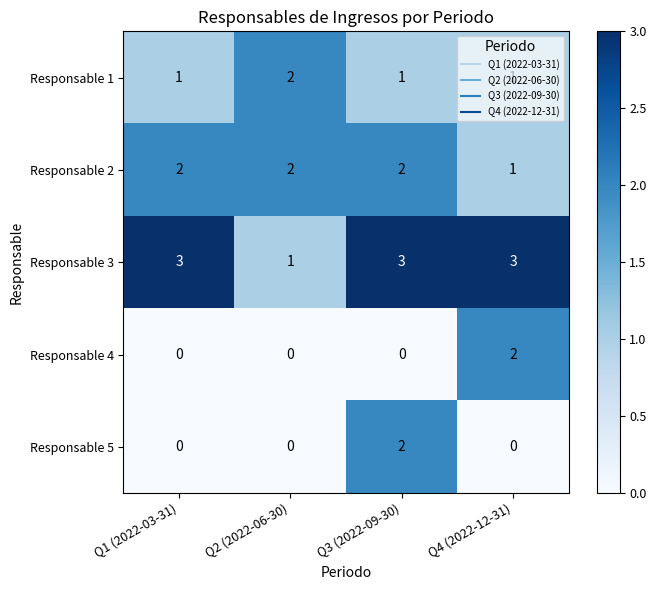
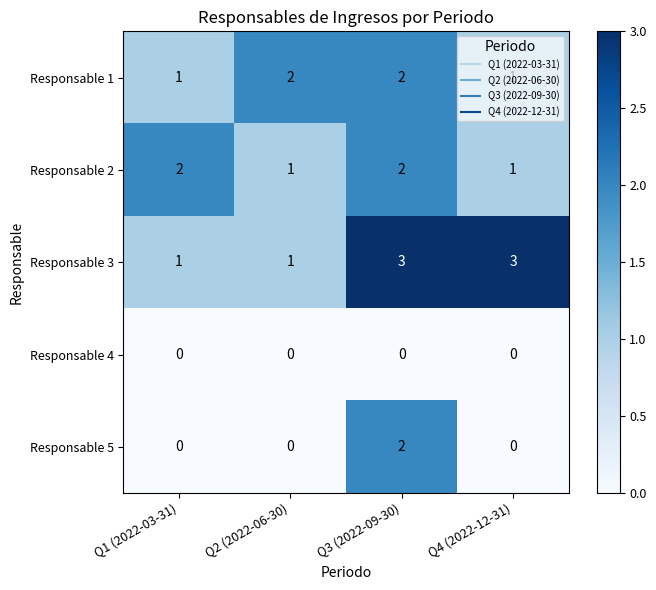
Responsable 1, Q3 (2022-09-30): 1 -> 2
Responsable 2, Q2 (2022-06-30): 2 -> 1
Responsable 3, Q1 (2022-03-31): 3 -> 1
Responsable 4, Q4 (2022-12-31): 2 -> 0
